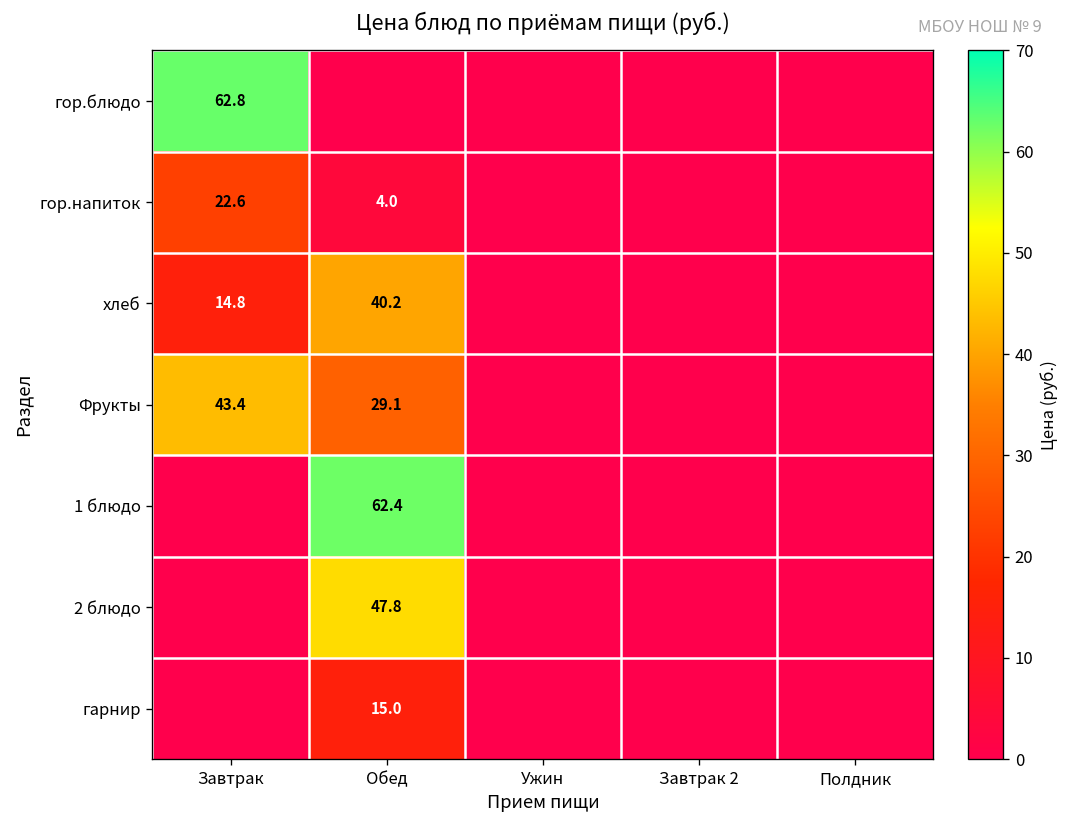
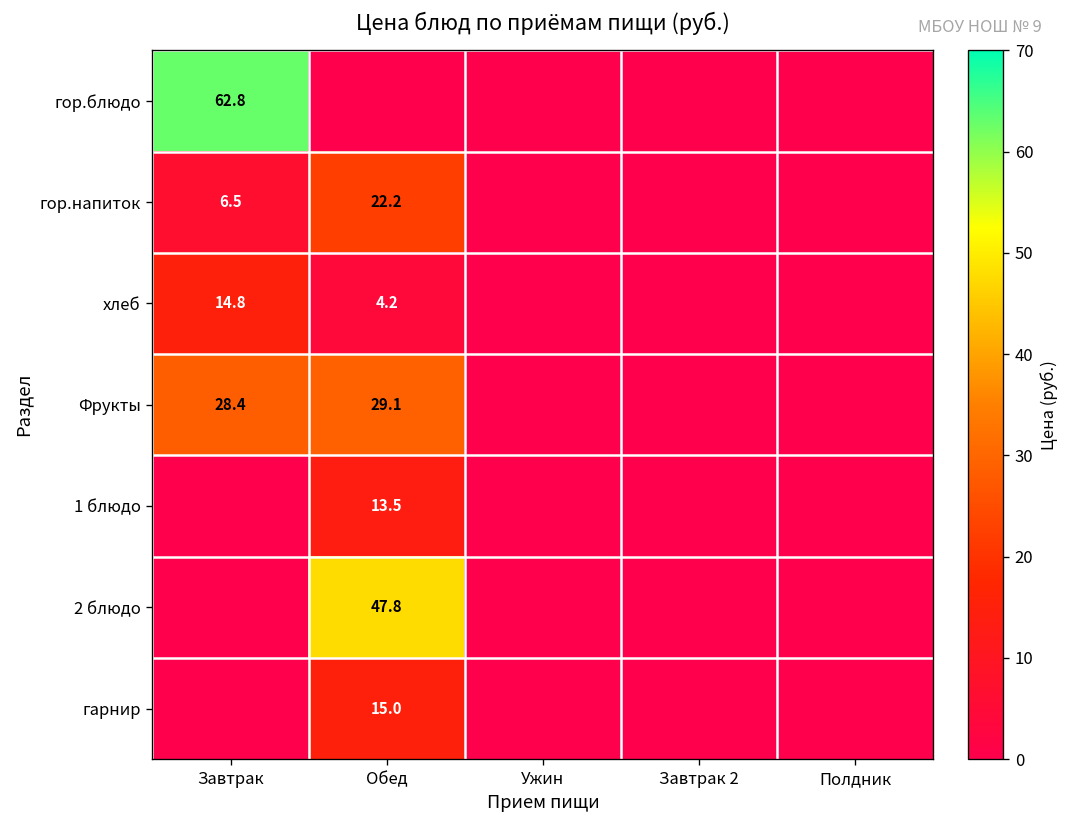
гор.напиток, Завтрак: 22.6 -> 6.5
гор.напиток, Обед: 4.0 -> 22.2
хлеб, Обед: 40.2 -> 4.2
Фрукты, Завтрак: 43.4 -> 28.4
1 блюдо, Обед: 62.4 -> 13.5
